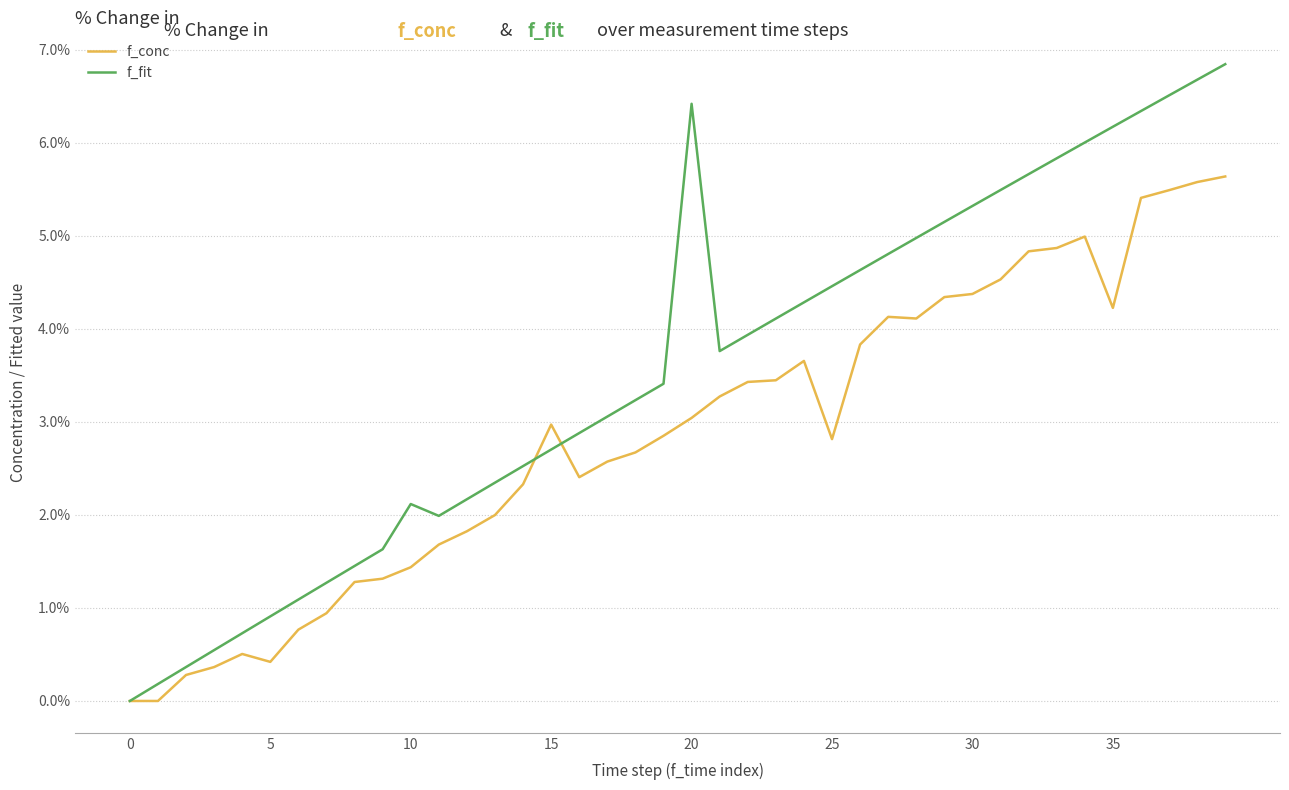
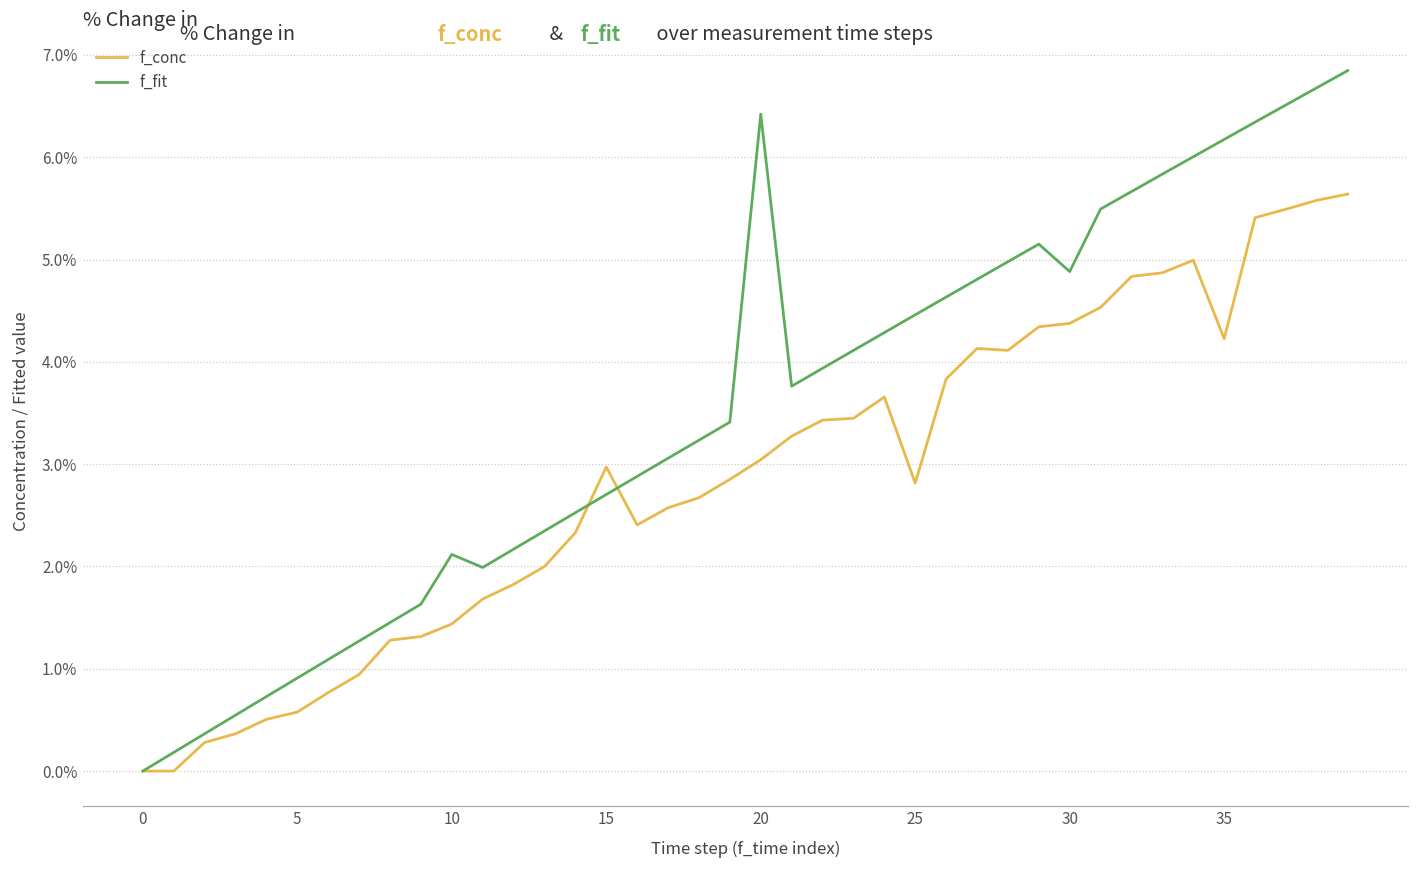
f_conc, 5: 0.4% -> 0.6%
f_fit, 30: 5.3% -> 4.9%
